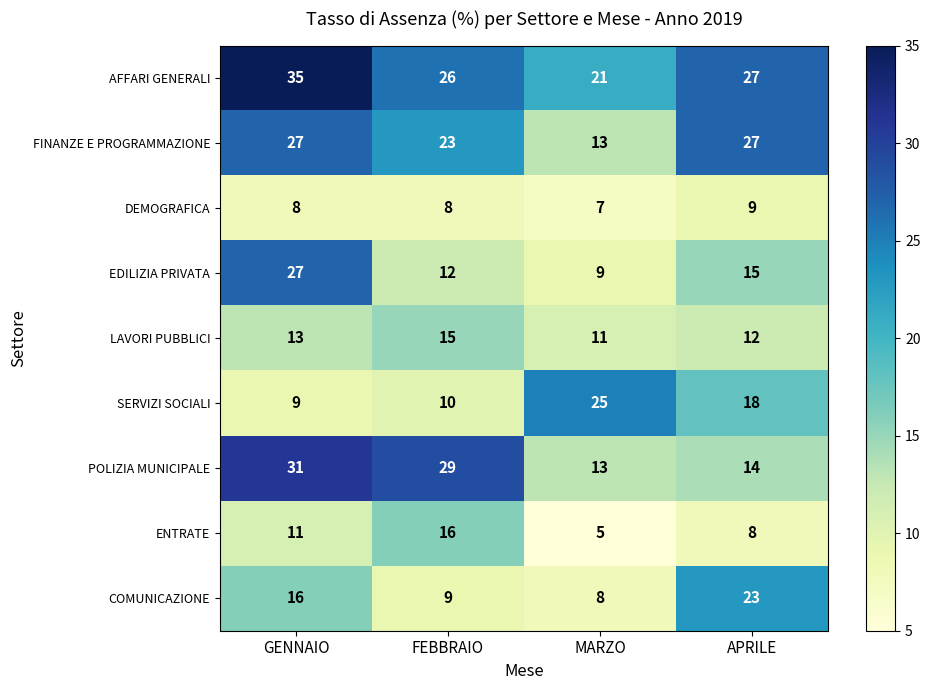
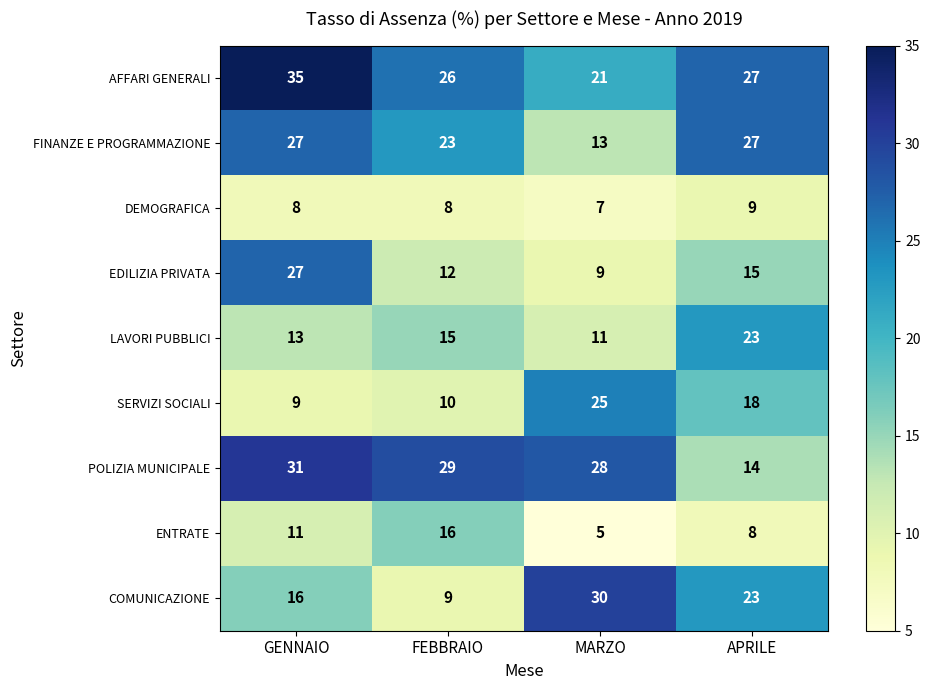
LAVORI PUBBLICI, APRILE: 12 -> 23
POLIZIA MUNICIPALE, MARZO: 13 -> 28
COMUNICAZIONE, MARZO: 8 -> 30
